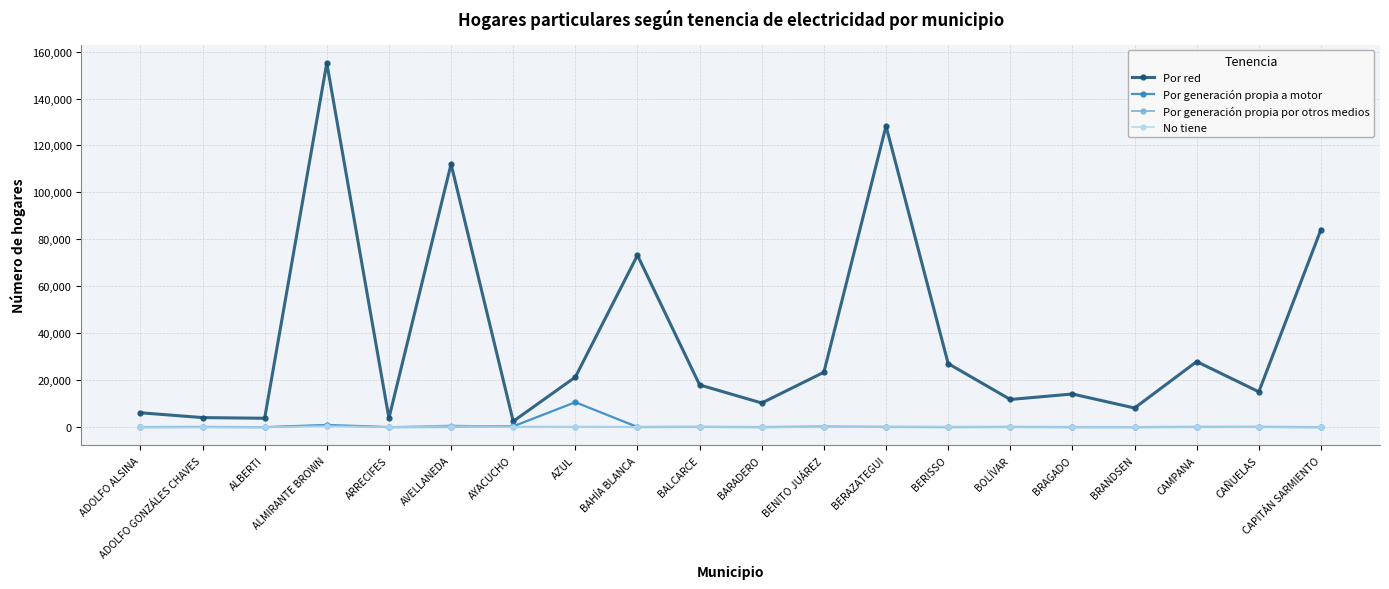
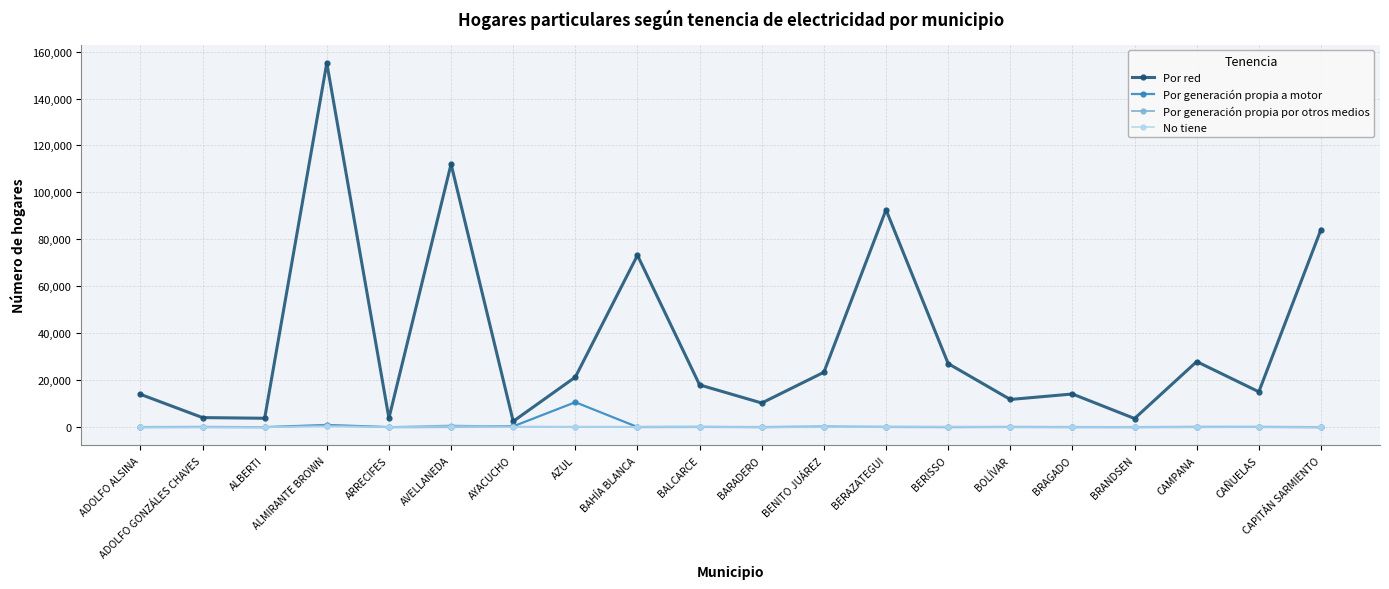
Por red, ADOLFO ALSINA: 6,000 -> 14,000
Por red, BERAZATEGUI: 128,000 -> 93,000
Por red, BRANDSEN: 8,000 -> 4,000
